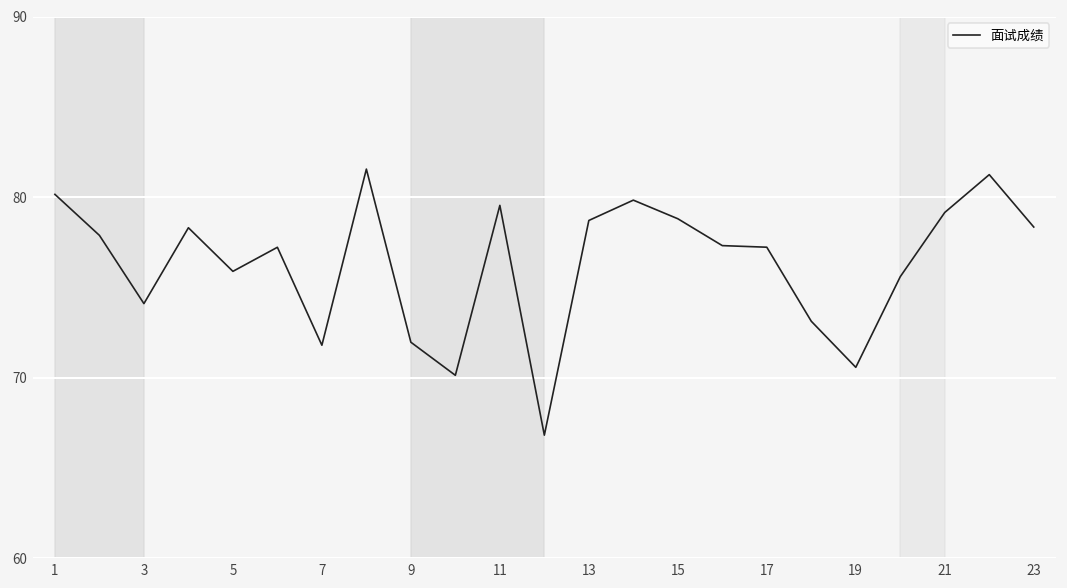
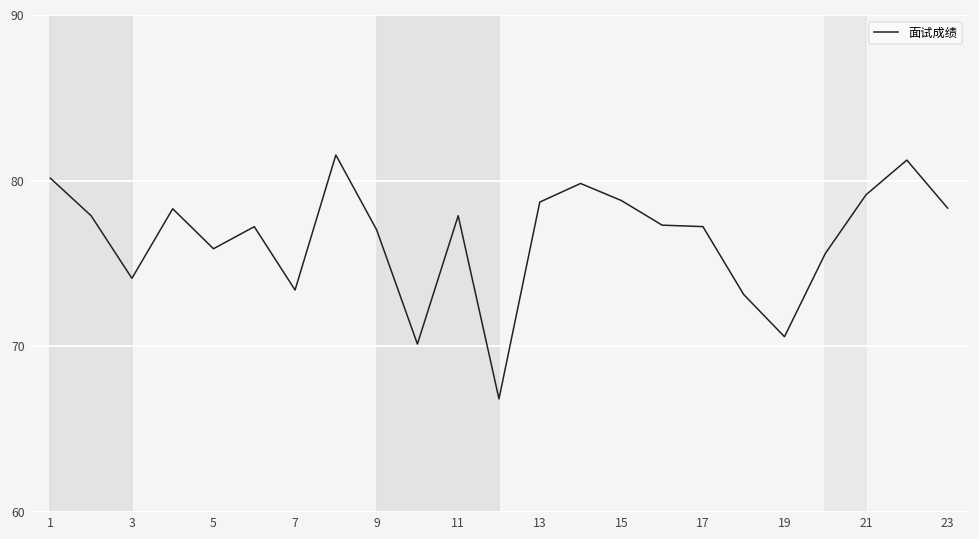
7: 71.8 -> 73.4
9: 72.0 -> 77.0
11: 79.6 -> 77.9
